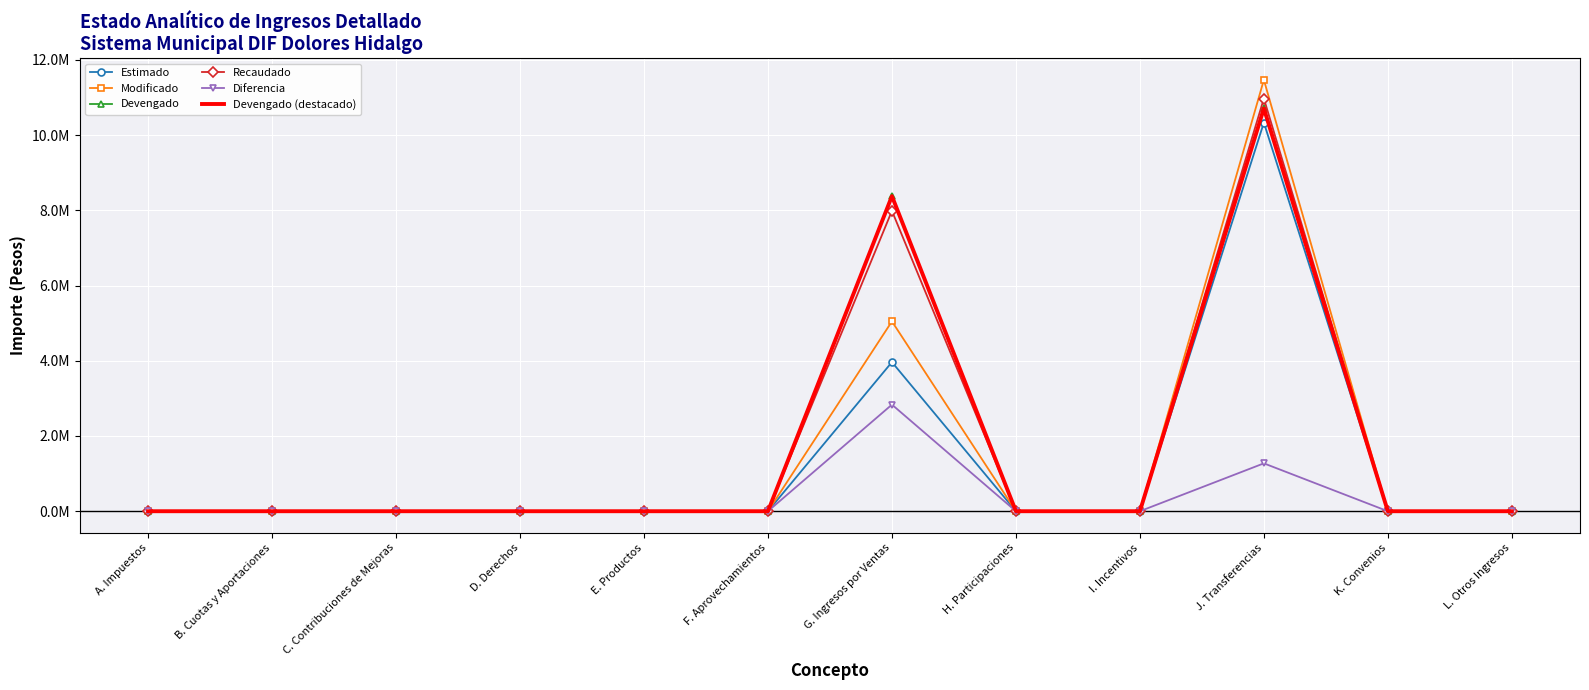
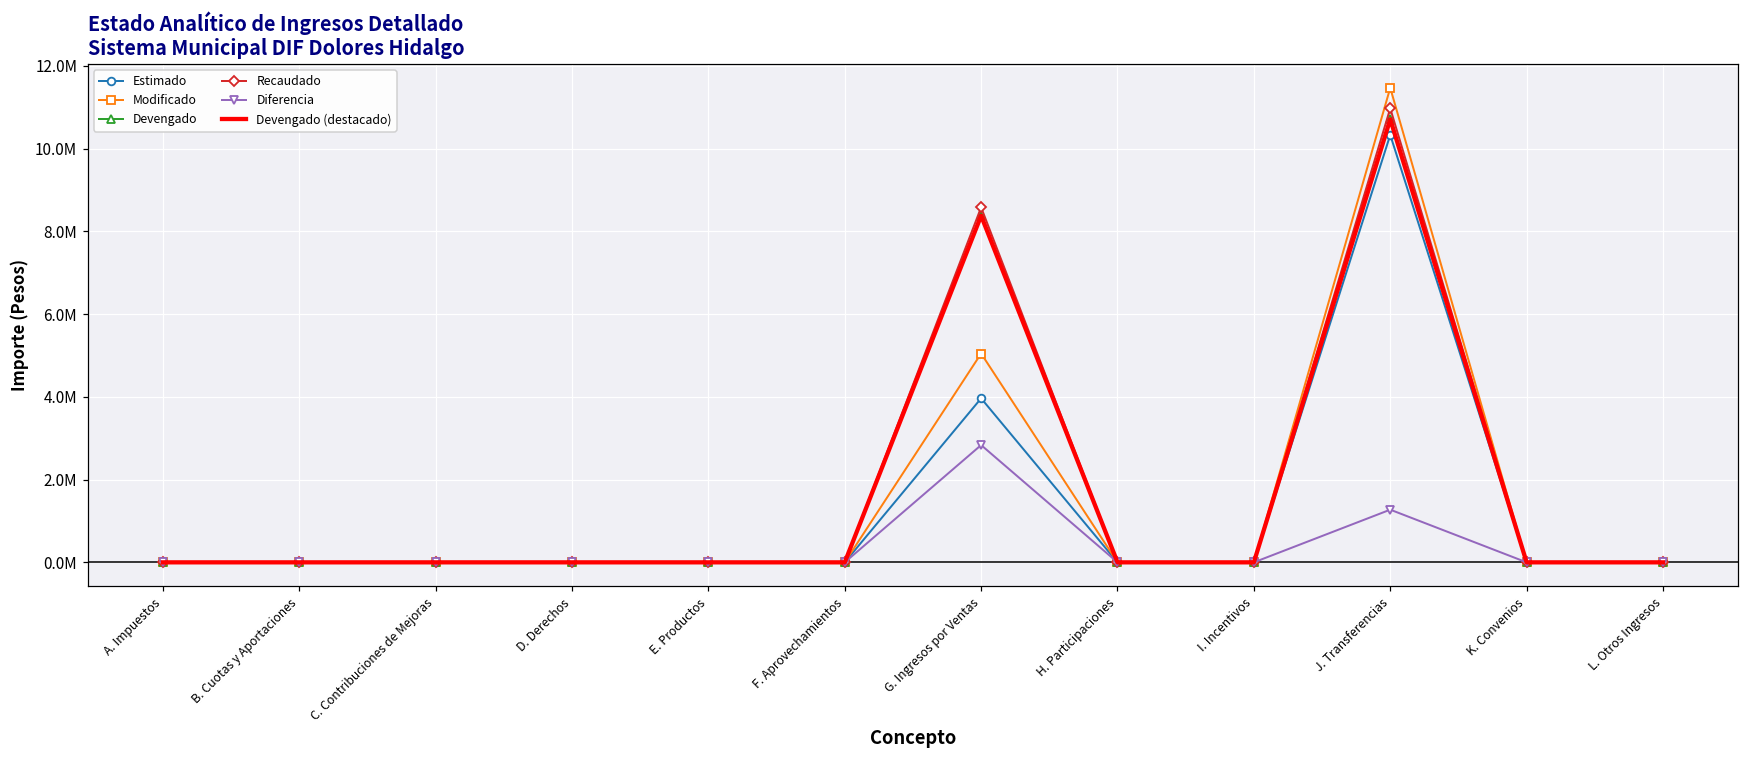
Recaudado, G. Ingresos por Ventas: 8000000 -> 8600000
